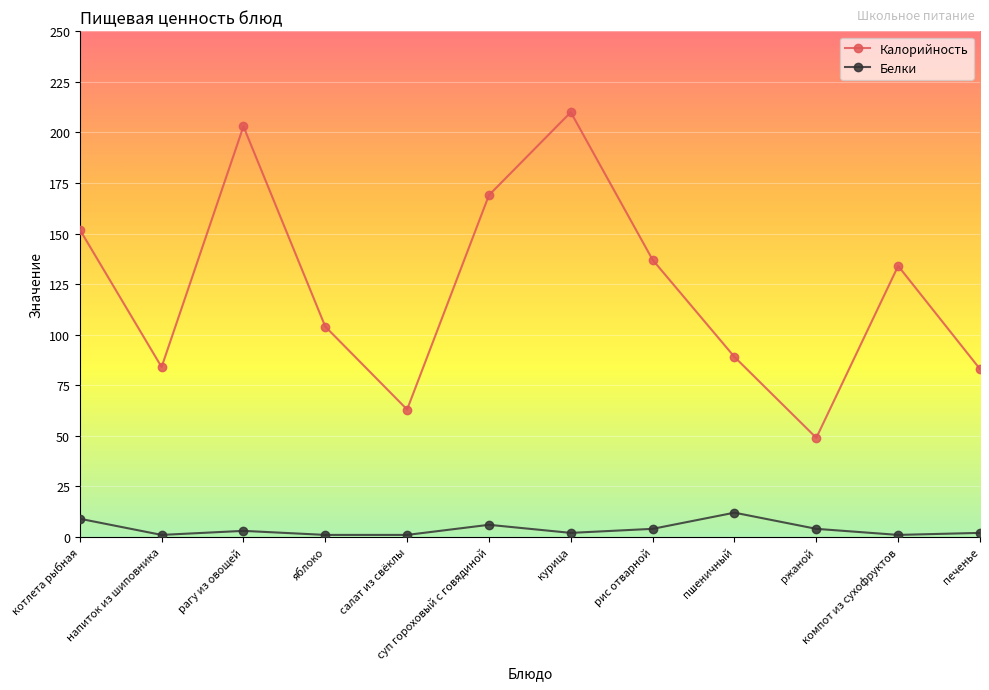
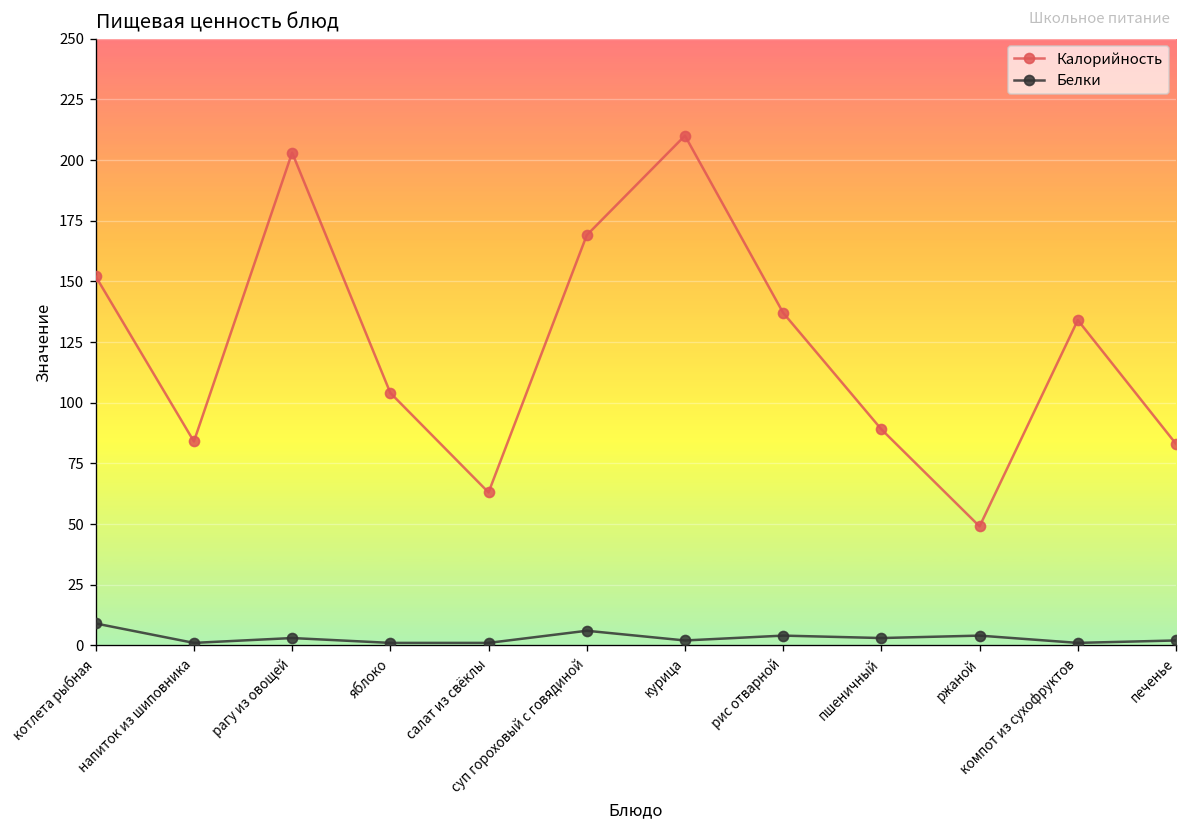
Белки, пшеничный: 12 -> 3
